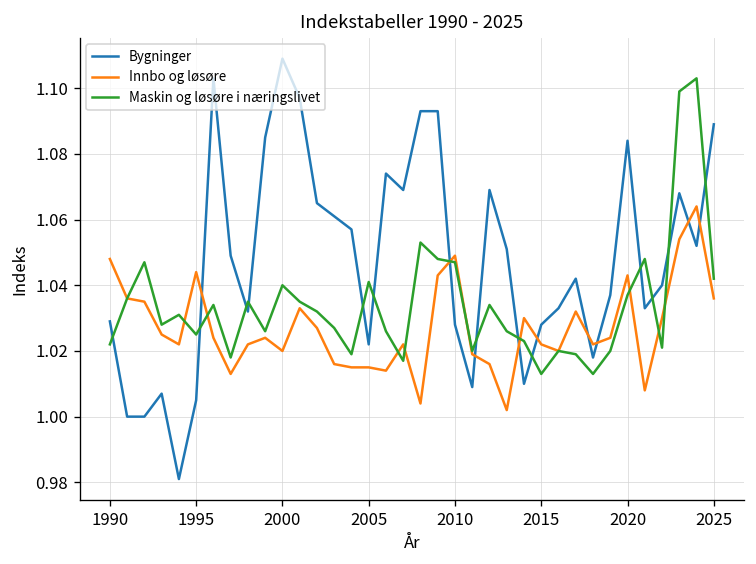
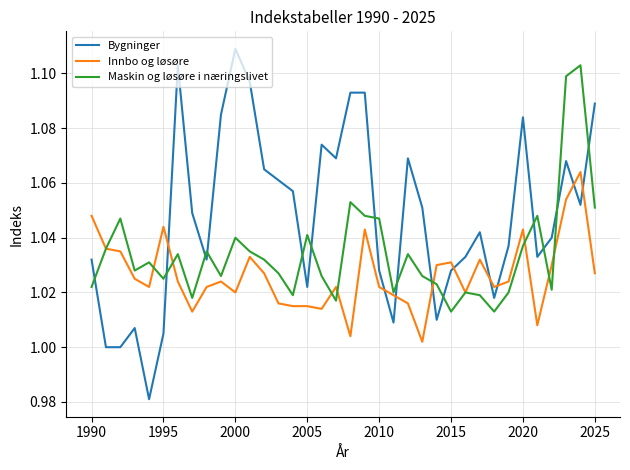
Bygninger, 1990: 1.029 -> 1.032
Innbo og løsøre, 2010: 1.049 -> 1.022
Innbo og løsøre, 2015: 1.022 -> 1.031
Innbo og løsøre, 2025: 1.036 -> 1.027
Maskin og løsøre i næringslivet, 2025: 1.042 -> 1.051
